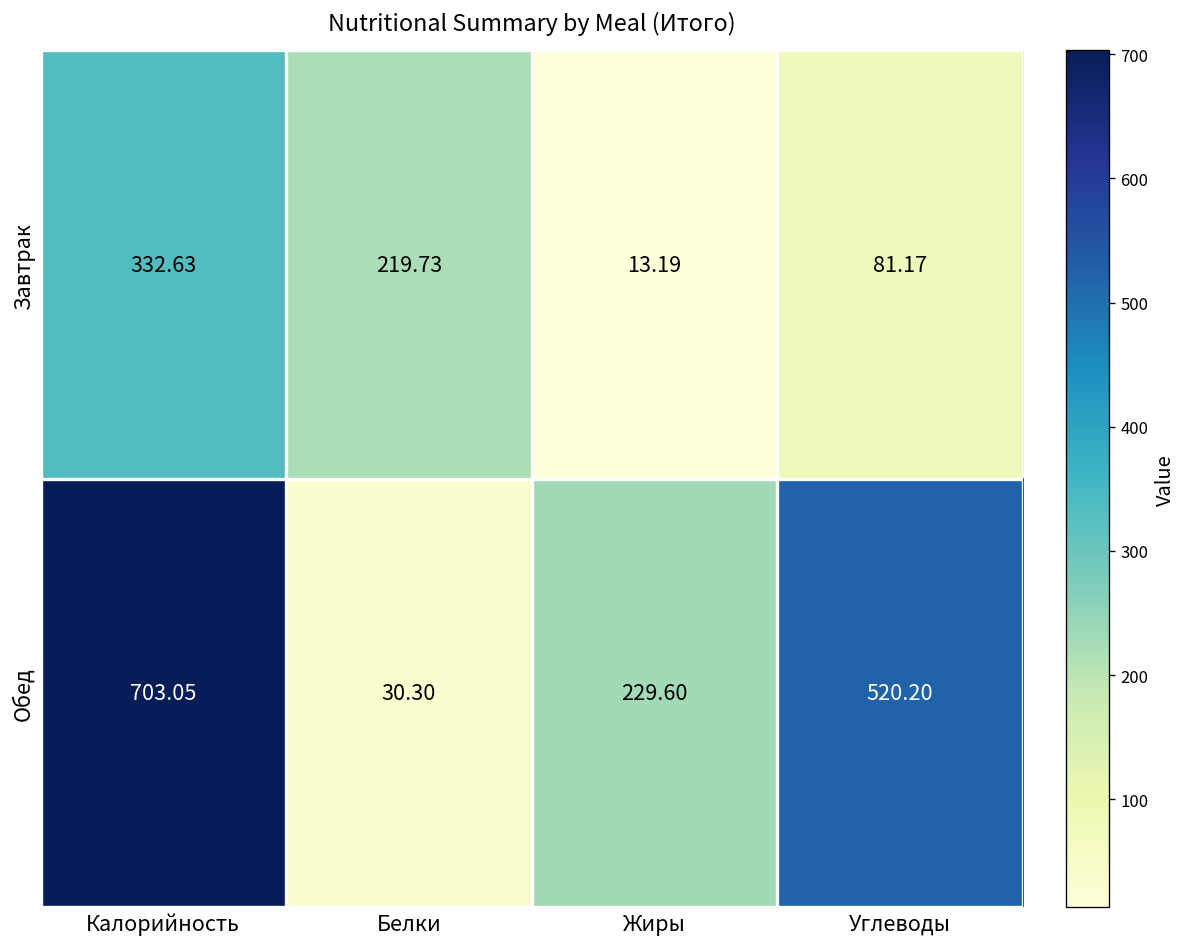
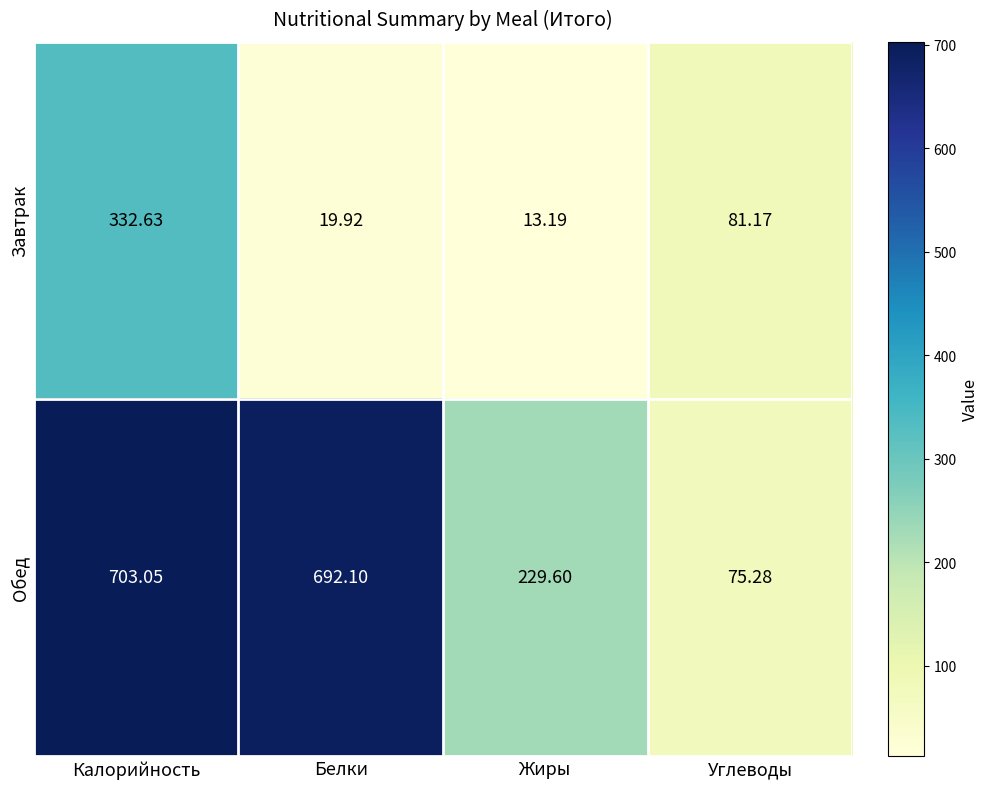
Завтрак, Белки: 219.73 -> 19.92
Обед, Белки: 30.30 -> 692.10
Обед, Углеводы: 520.20 -> 75.28
